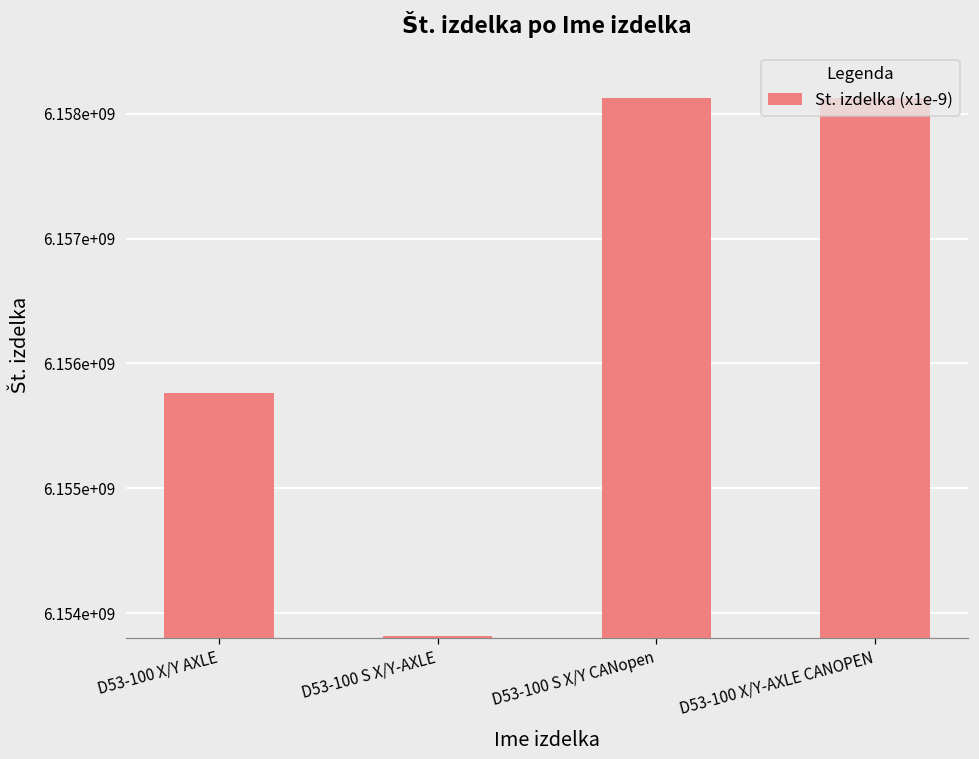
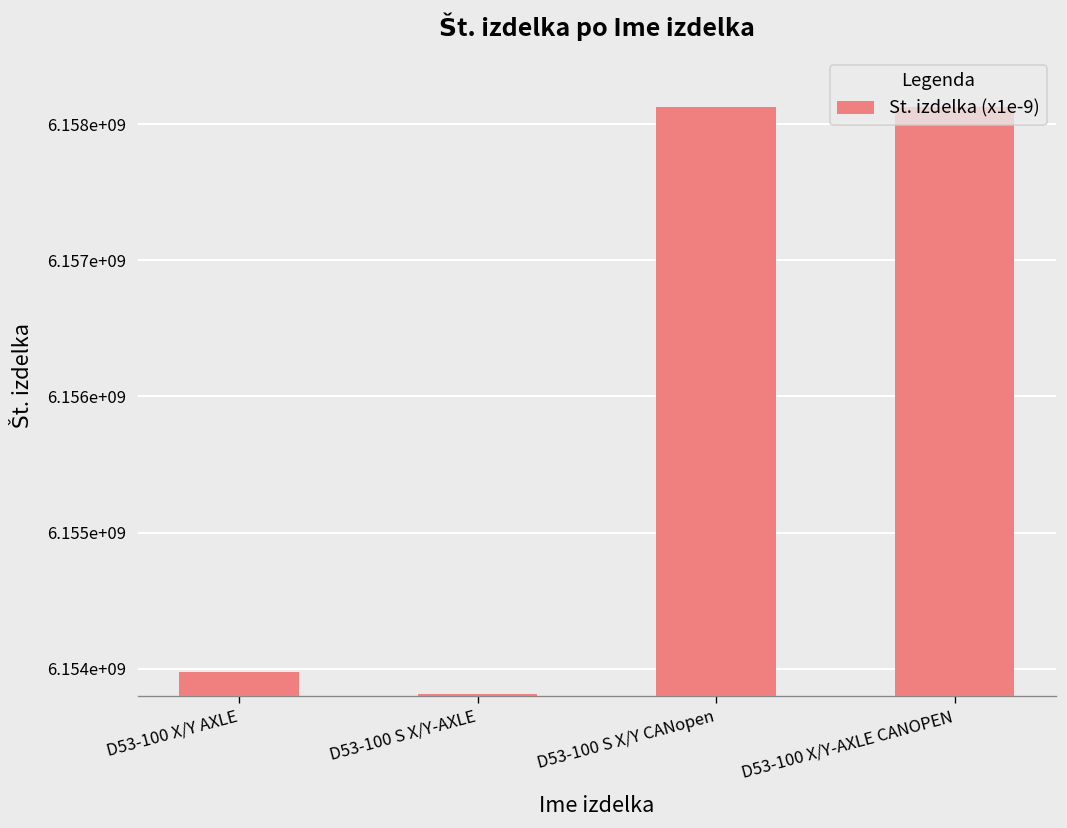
D53-100 X/Y AXLE: 6155760000 -> 6153980000
